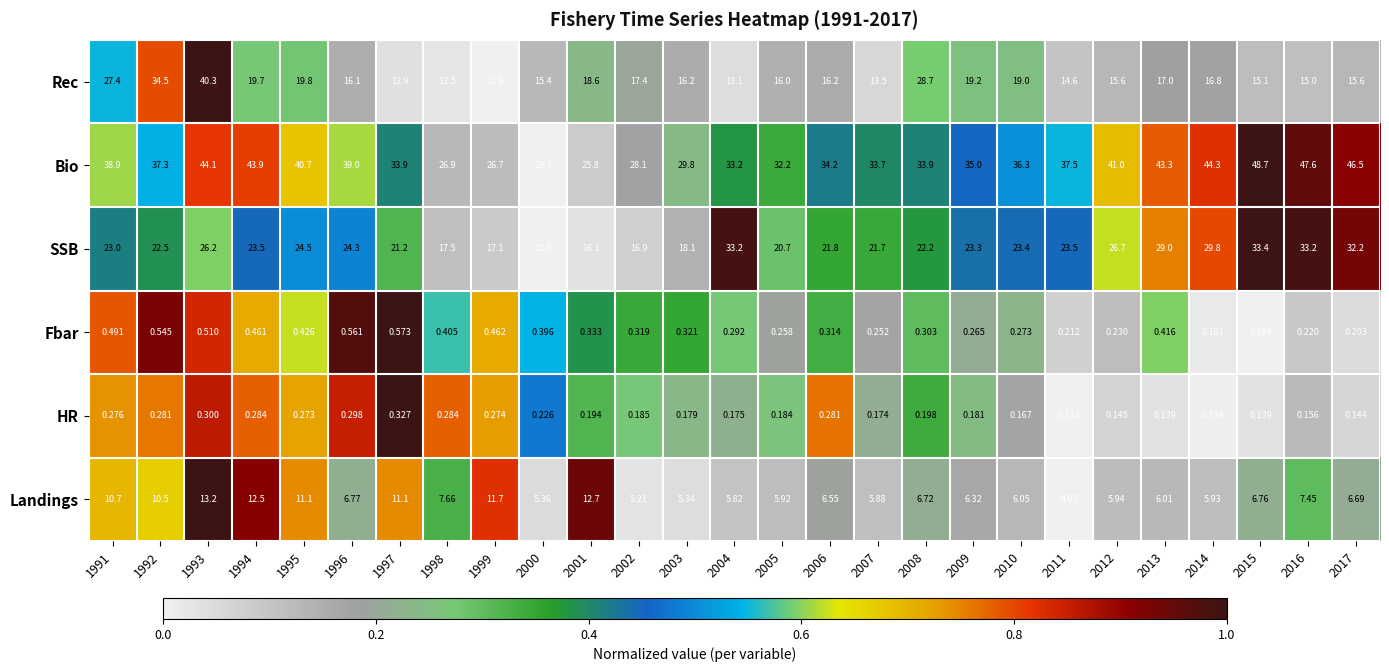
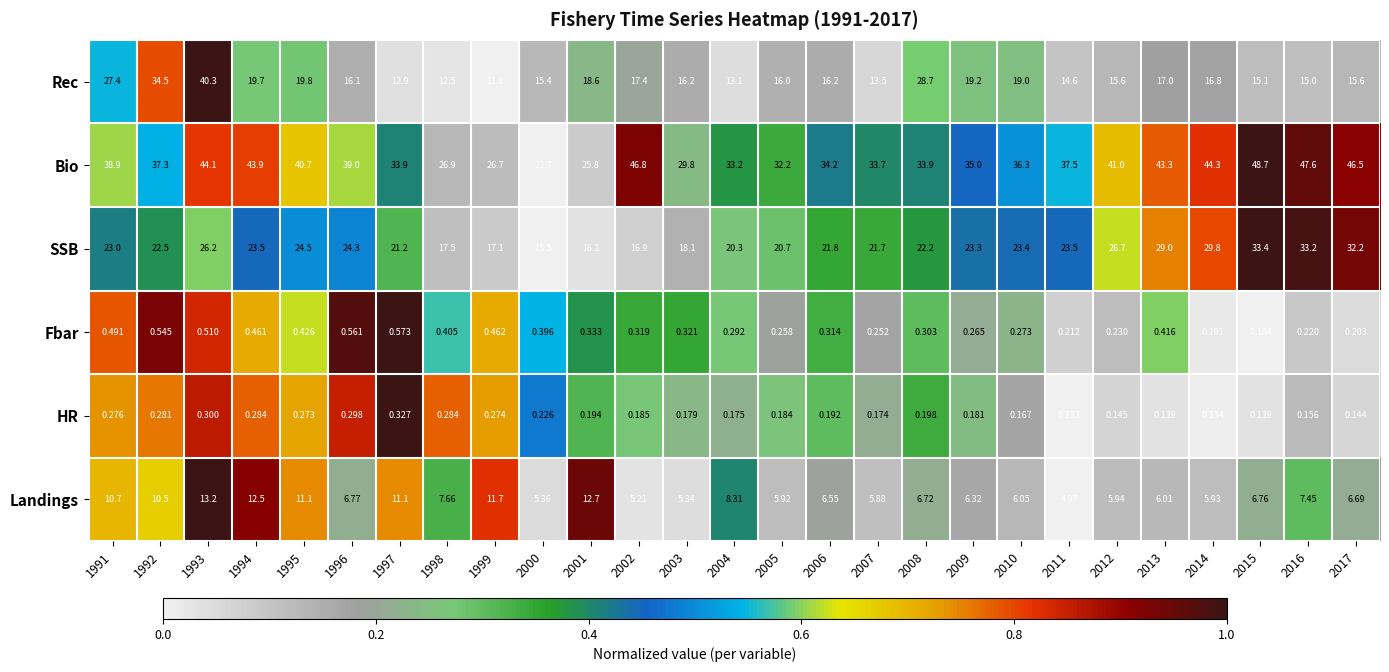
Bio, 2002: 28.1 -> 46.8
SSB, 2004: 33.2 -> 20.3
HR, 2006: 0.281 -> 0.192
Landings, 2004: 5.82 -> 8.31
